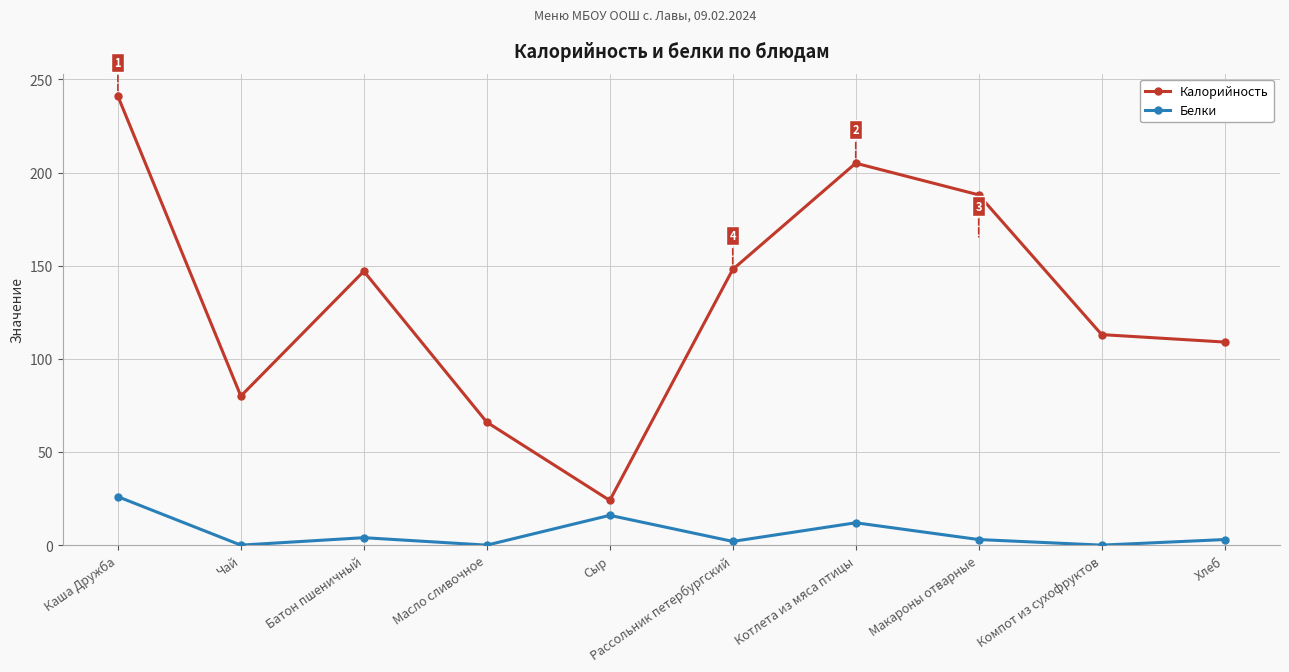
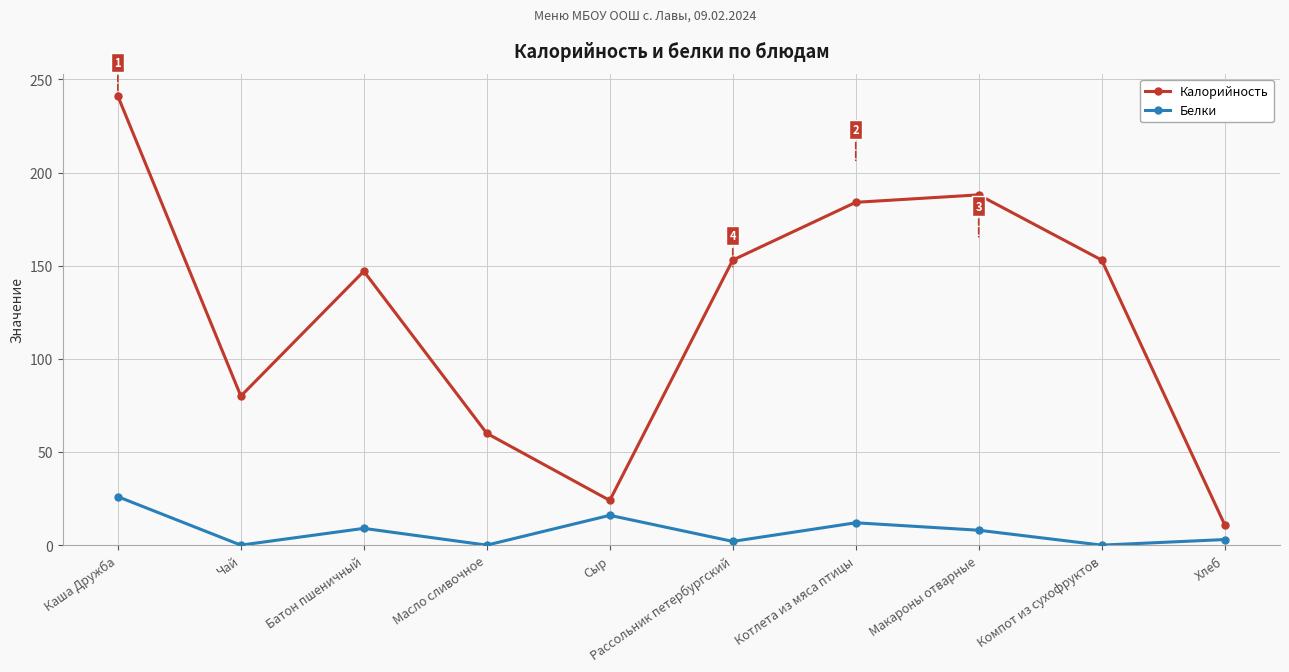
Белки, Батон пшеничный: 4 -> 9
Калорийность, Масло сливочное: 66 -> 60
Калорийность, Рассольник петербургский: 148 -> 153
Калорийность, Котлета из мяса птицы: 205 -> 184
Белки, Макароны отварные: 3 -> 8
Калорийность, Компот из сухофруктов: 113 -> 153
Калорийность, Хлеб: 109 -> 11
